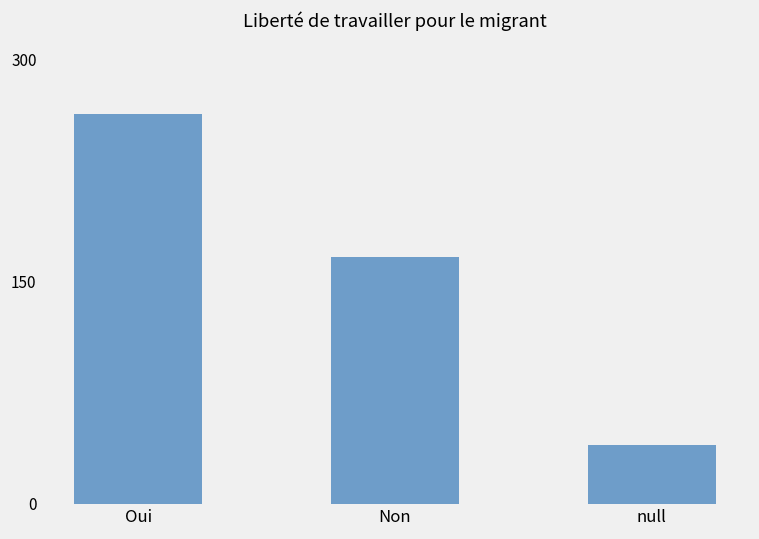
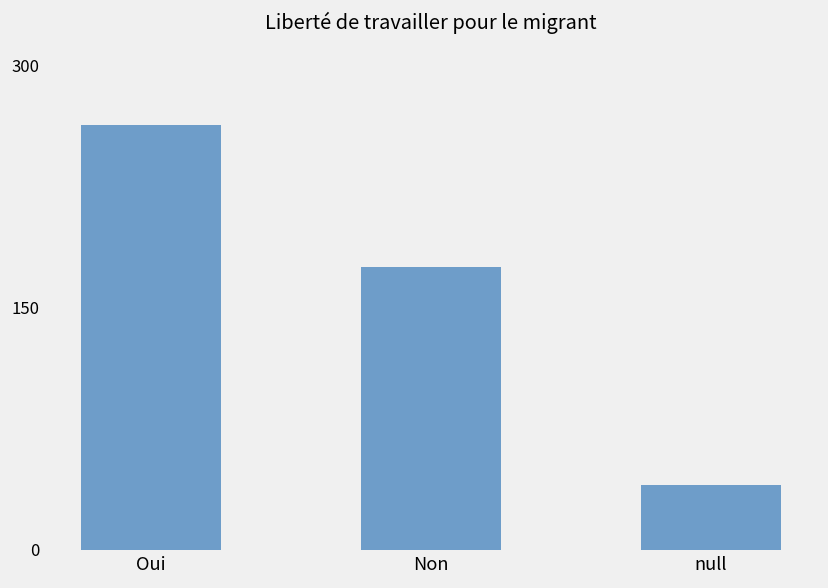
Non: 167 -> 175
